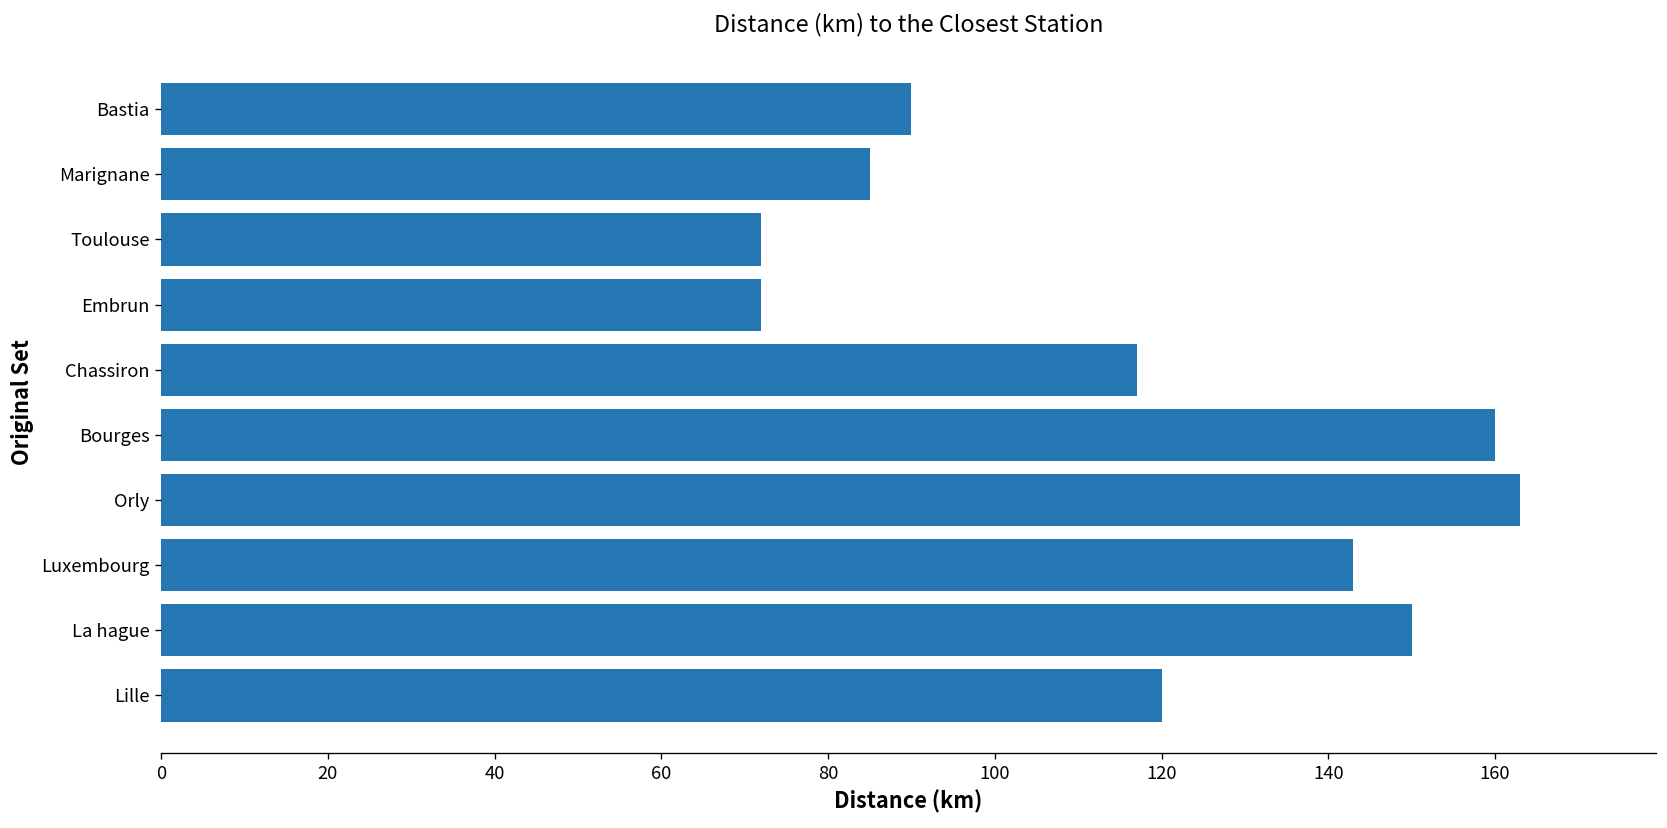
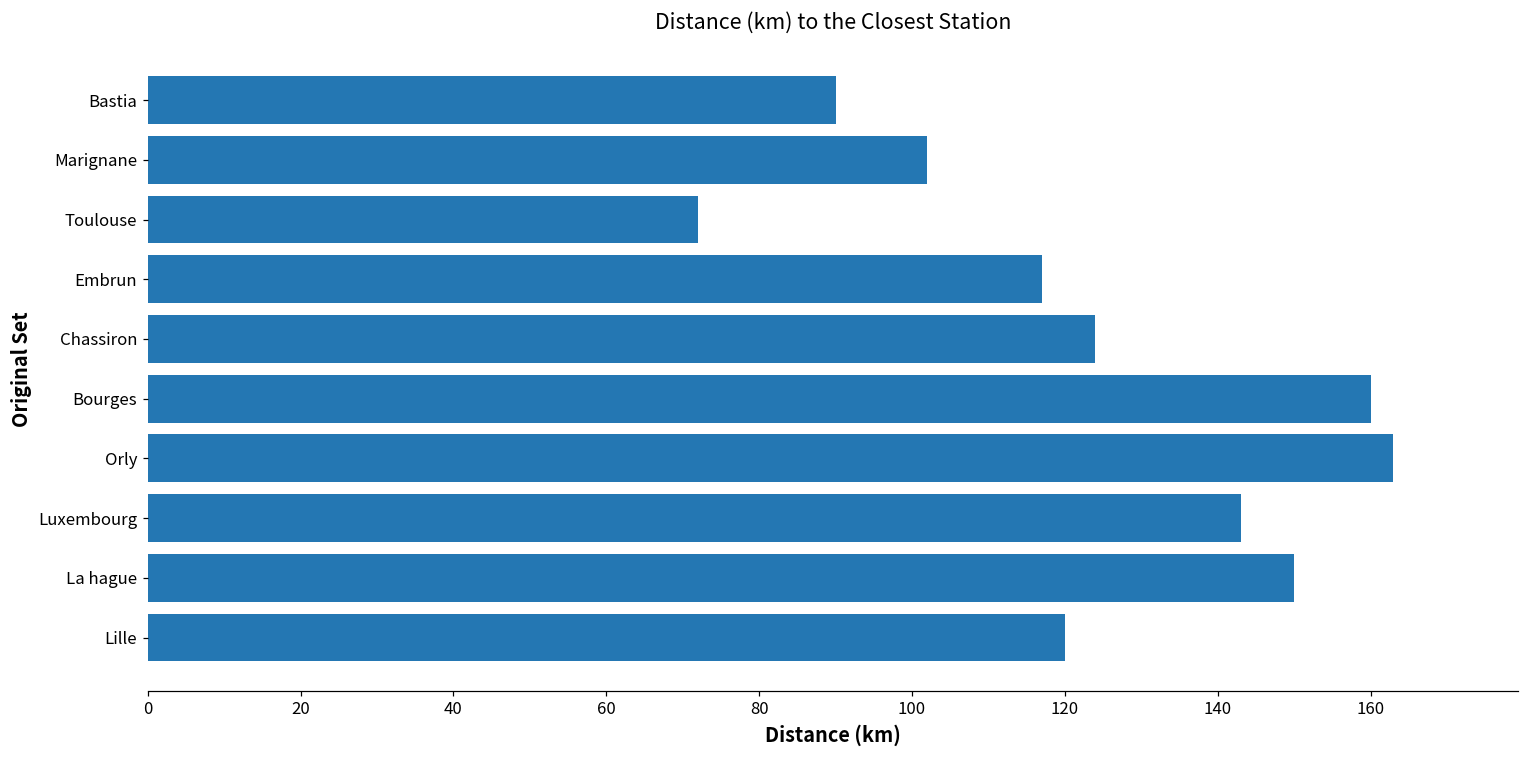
Marignane: 85 -> 102
Embrun: 72 -> 117
Chassiron: 117 -> 124
